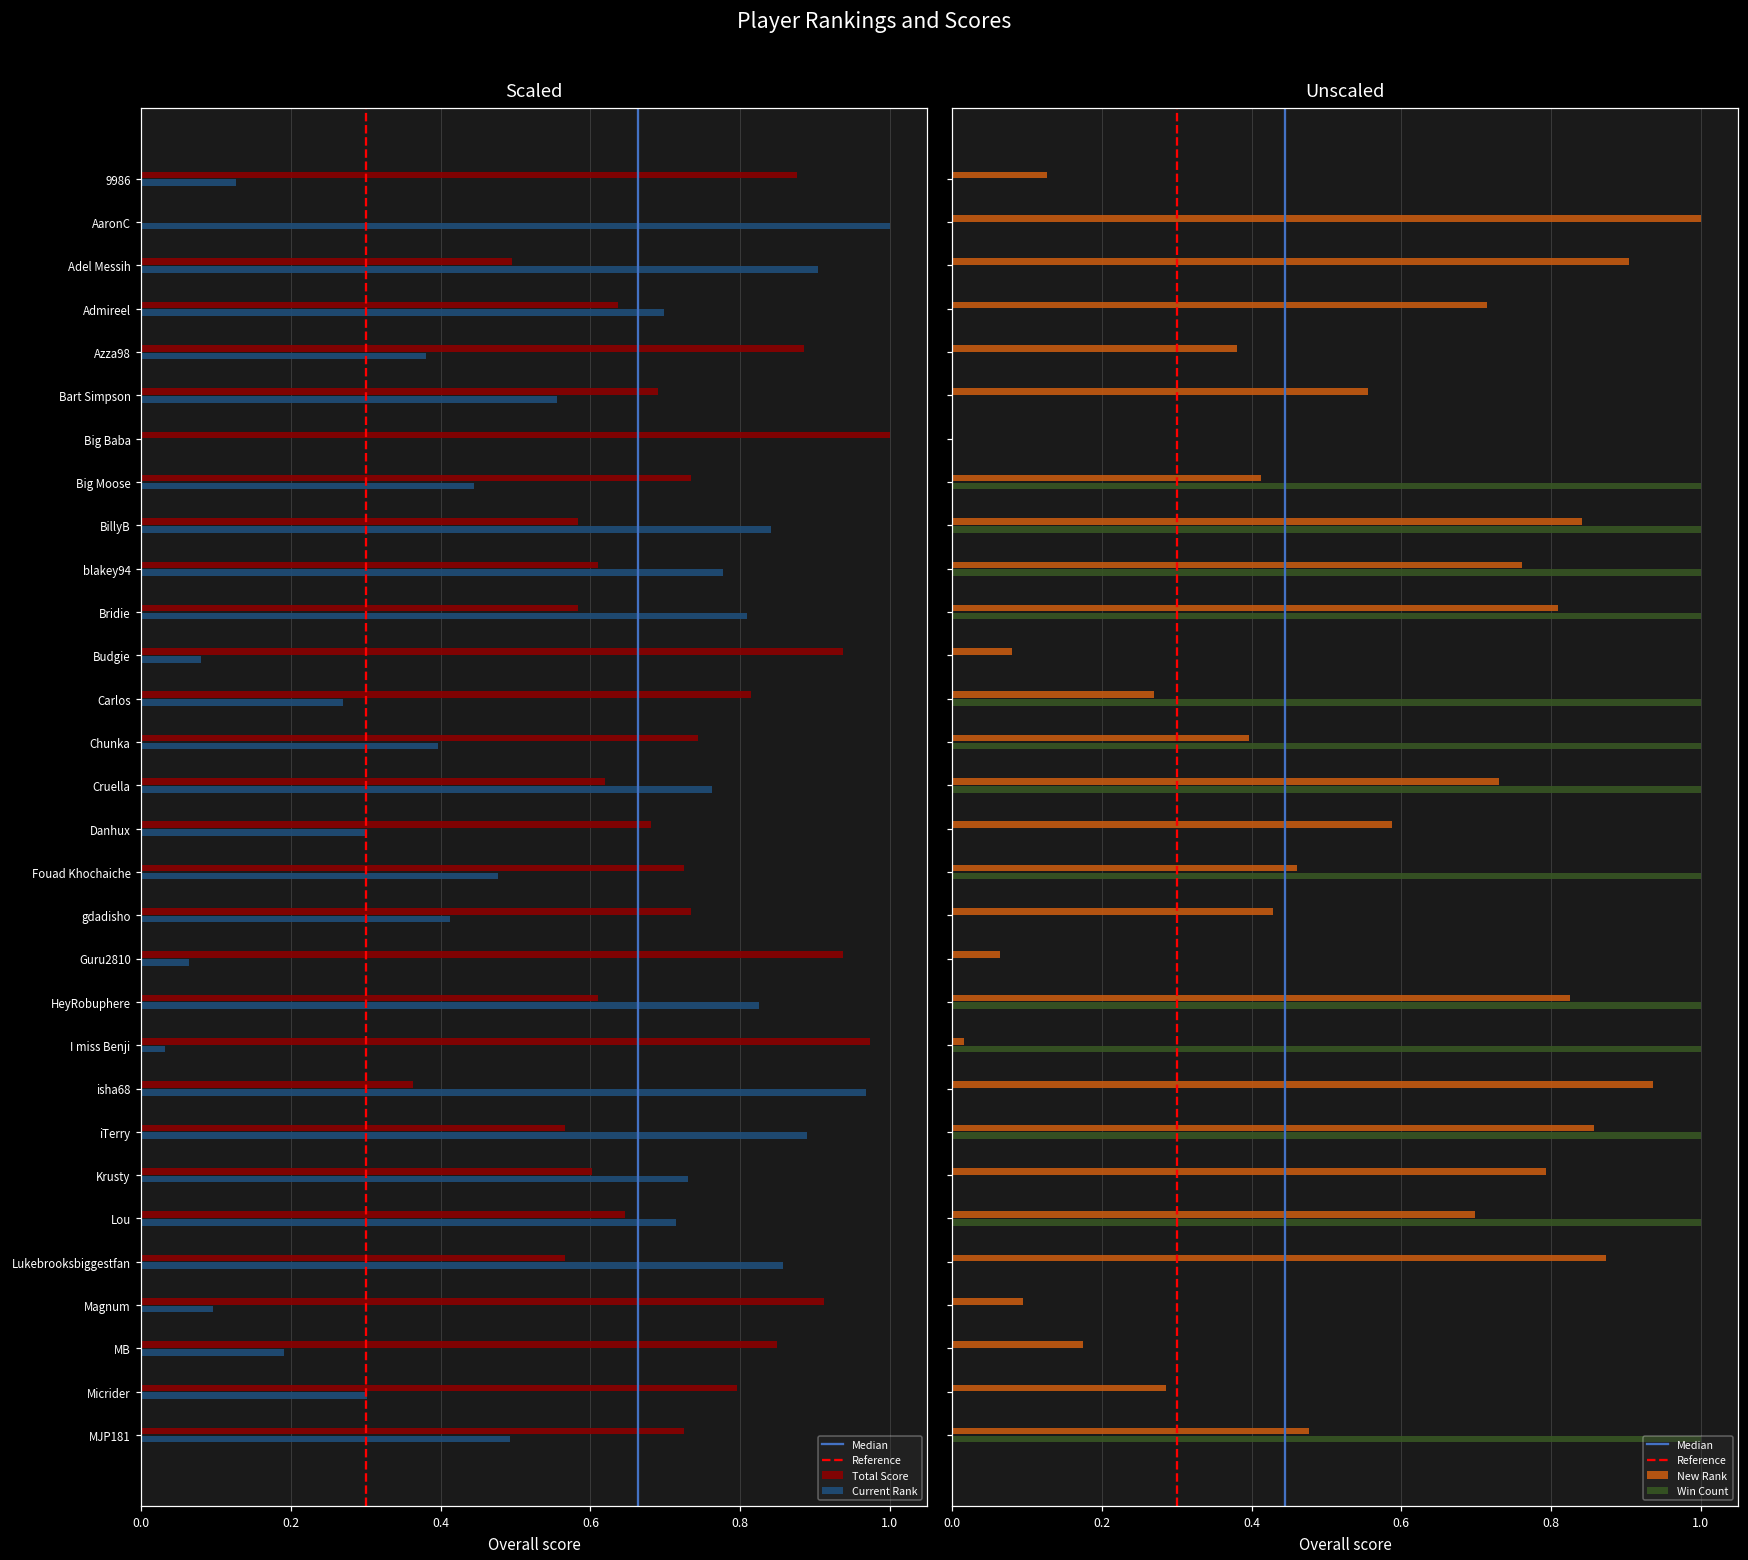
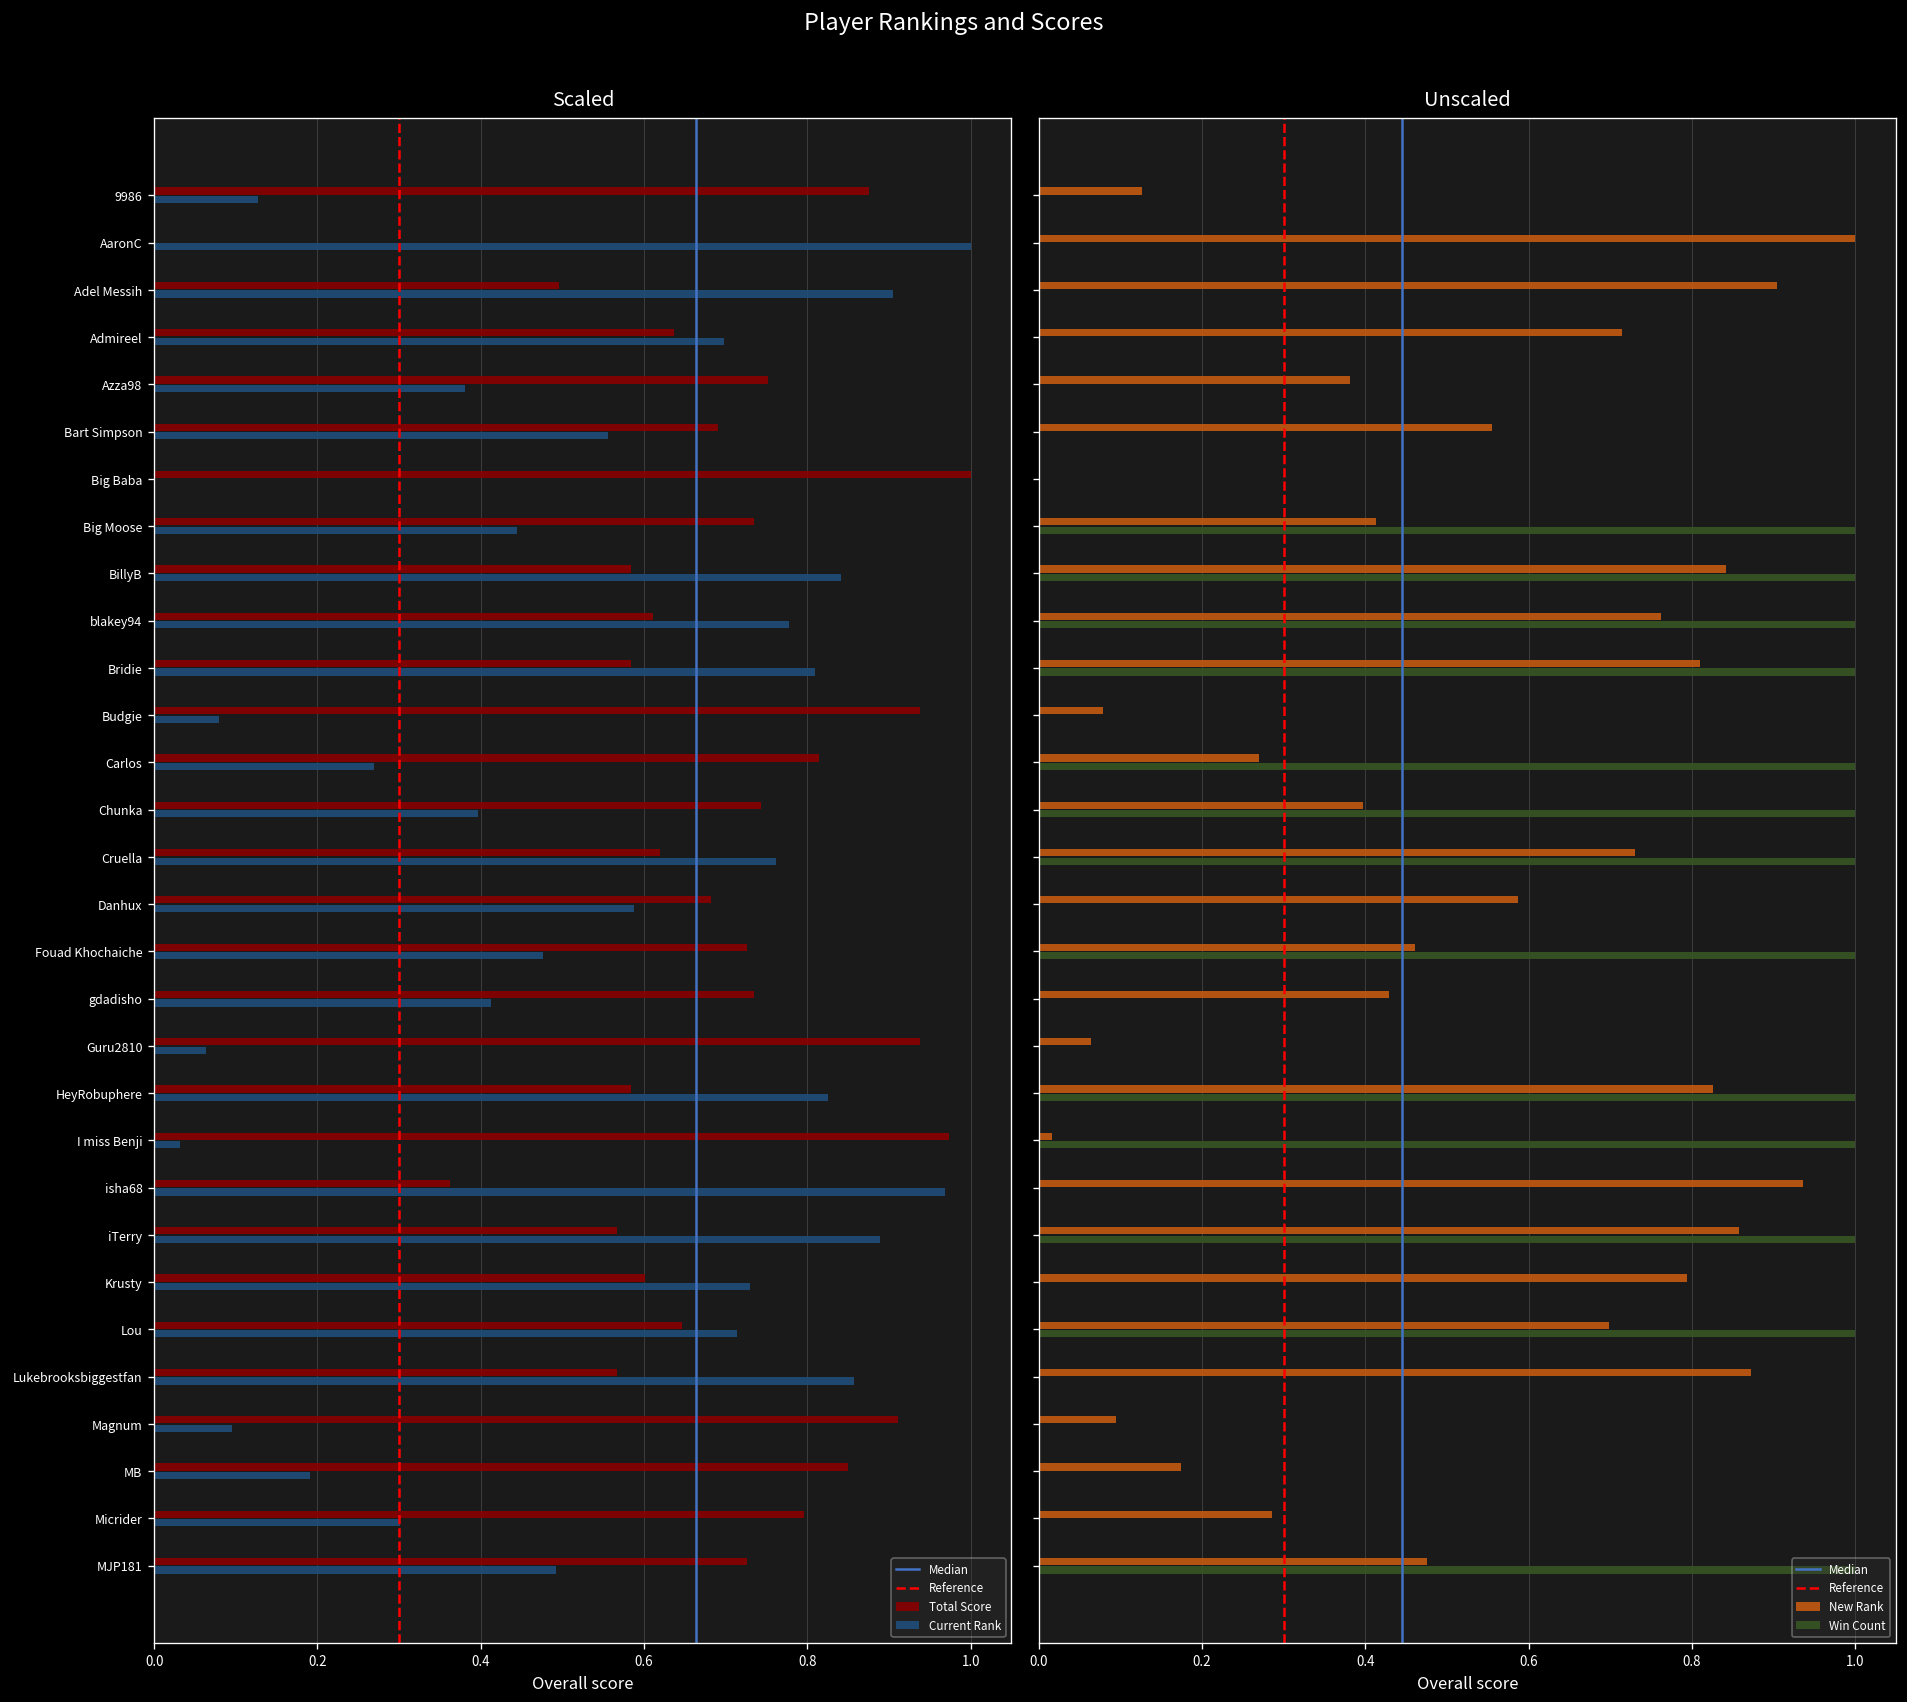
Scaled, Total Score, Azza98: 0.88 -> 0.75
Scaled, Current Rank, Danhux: 0.30 -> 0.59
Scaled, Total Score, HeyRobuphere: 0.61 -> 0.58
